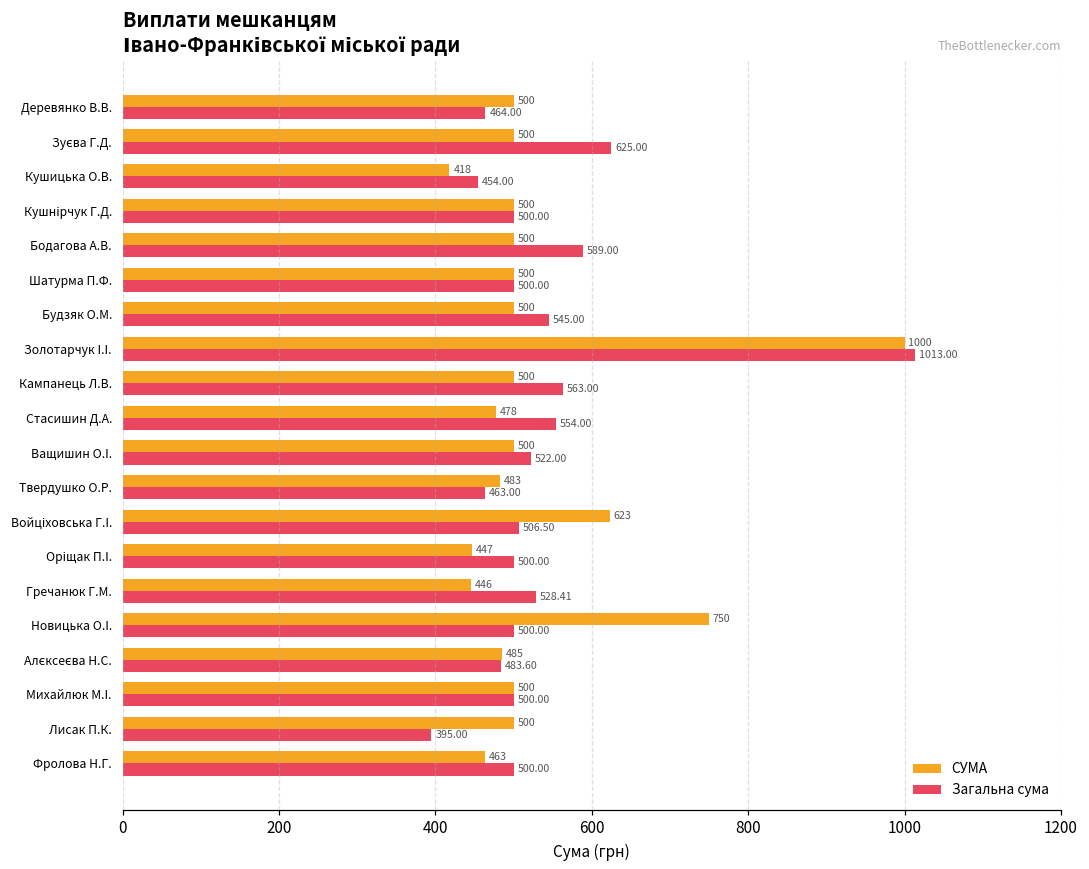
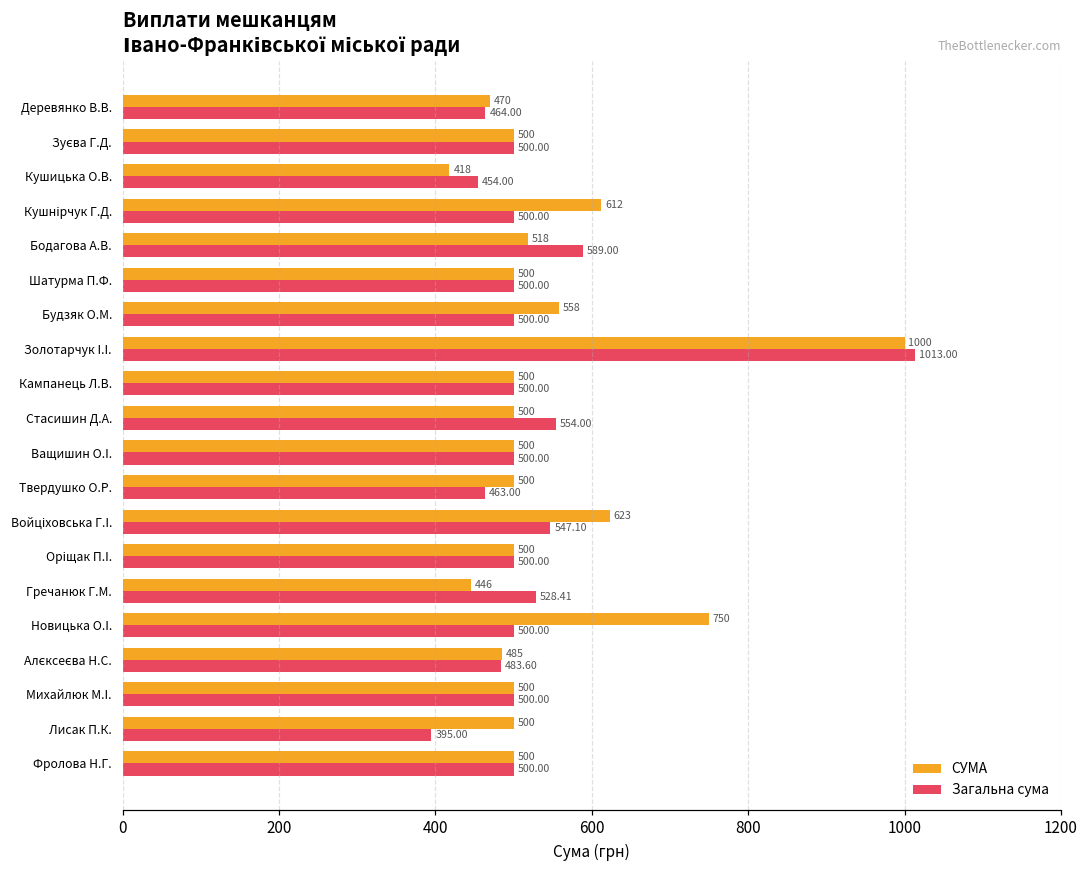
СУМА, Деревянко В.В.: 500 -> 470
Загальна сума, Зуєва Г.Д.: 625.00 -> 500.00
СУМА, Кушнірчук Г.Д.: 500 -> 612
СУМА, Бодагова А.В.: 500 -> 518
СУМА, Будзяк О.М.: 500 -> 558
Загальна сума, Будзяк О.М.: 545.00 -> 500.00
Загальна сума, Кампанець Л.В.: 563.00 -> 500.00
СУМА, Стасишин Д.А.: 478 -> 500
Загальна сума, Ващишин О.І.: 522.00 -> 500.00
СУМА, Твердушко О.Р.: 483 -> 500
Загальна сума, Войціховська Г.І.: 506.50 -> 547.10
СУМА, Оріщак П.І.: 447 -> 500
СУМА, Фролова Н.Г.: 463 -> 500
